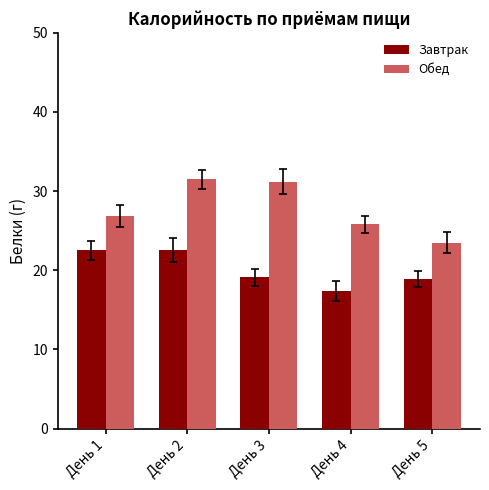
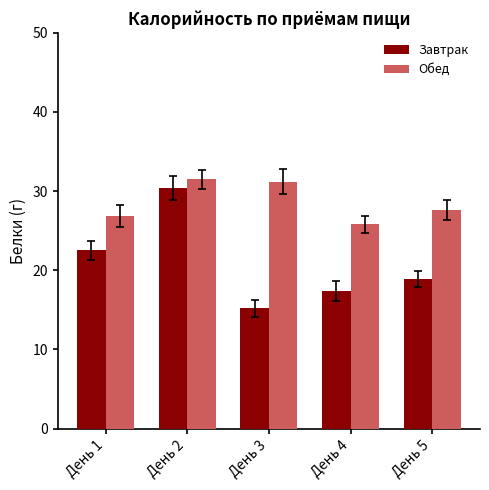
Завтрак, День 2: 23 -> 30
Завтрак, День 3: 19 -> 15
Обед, День 5: 24 -> 28
